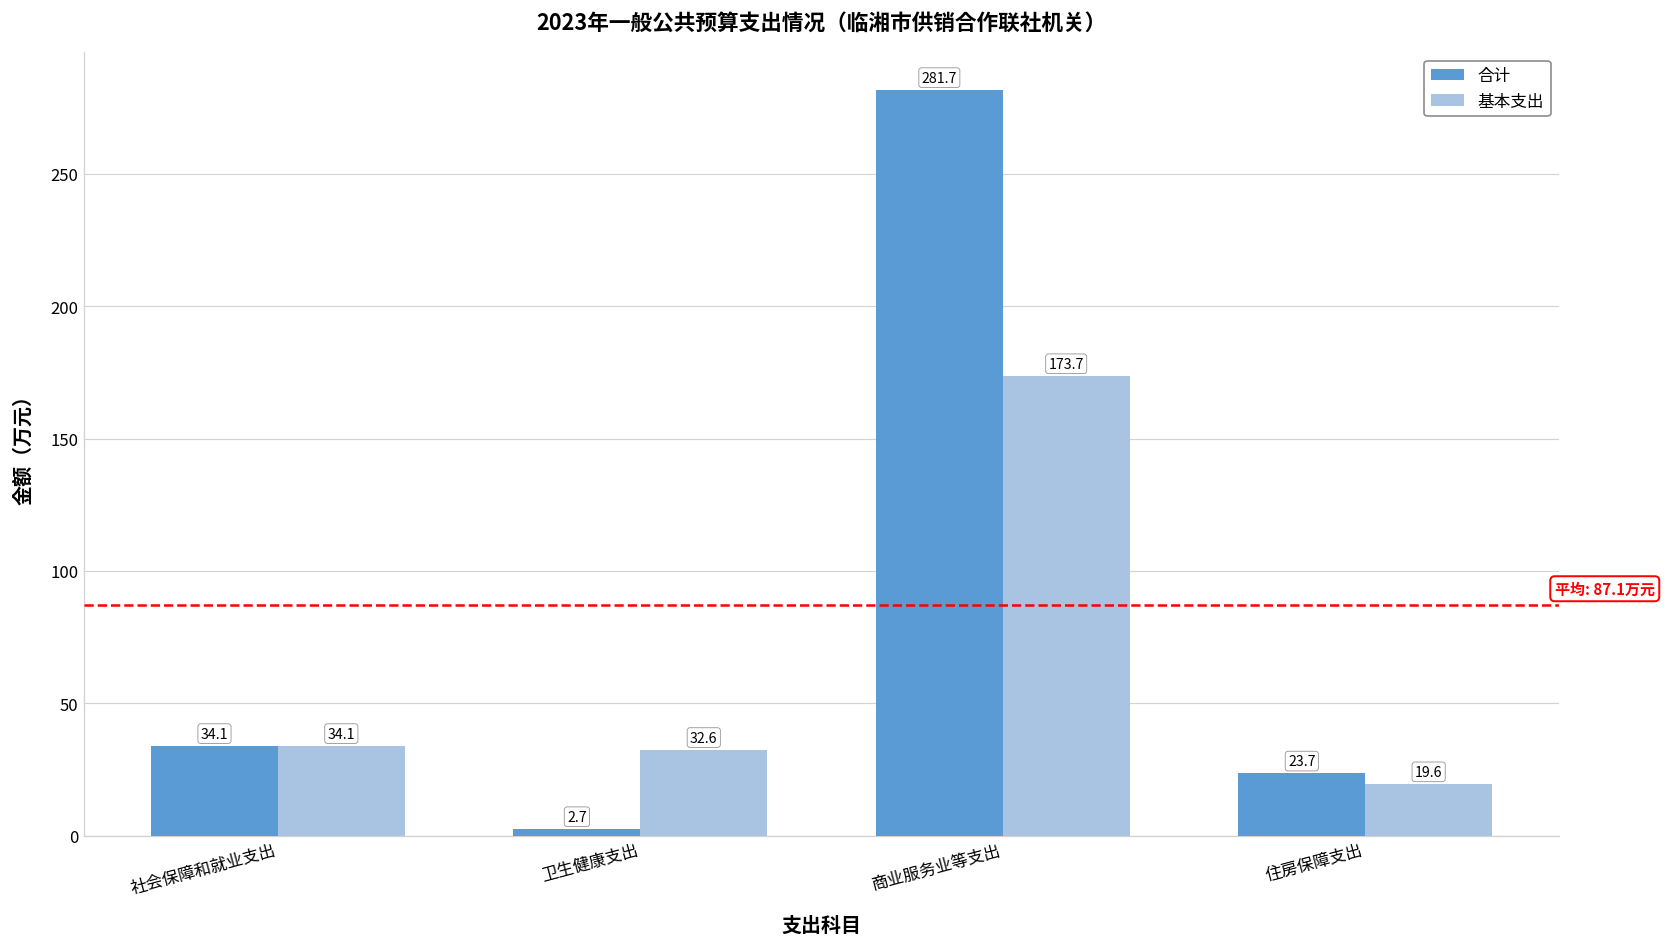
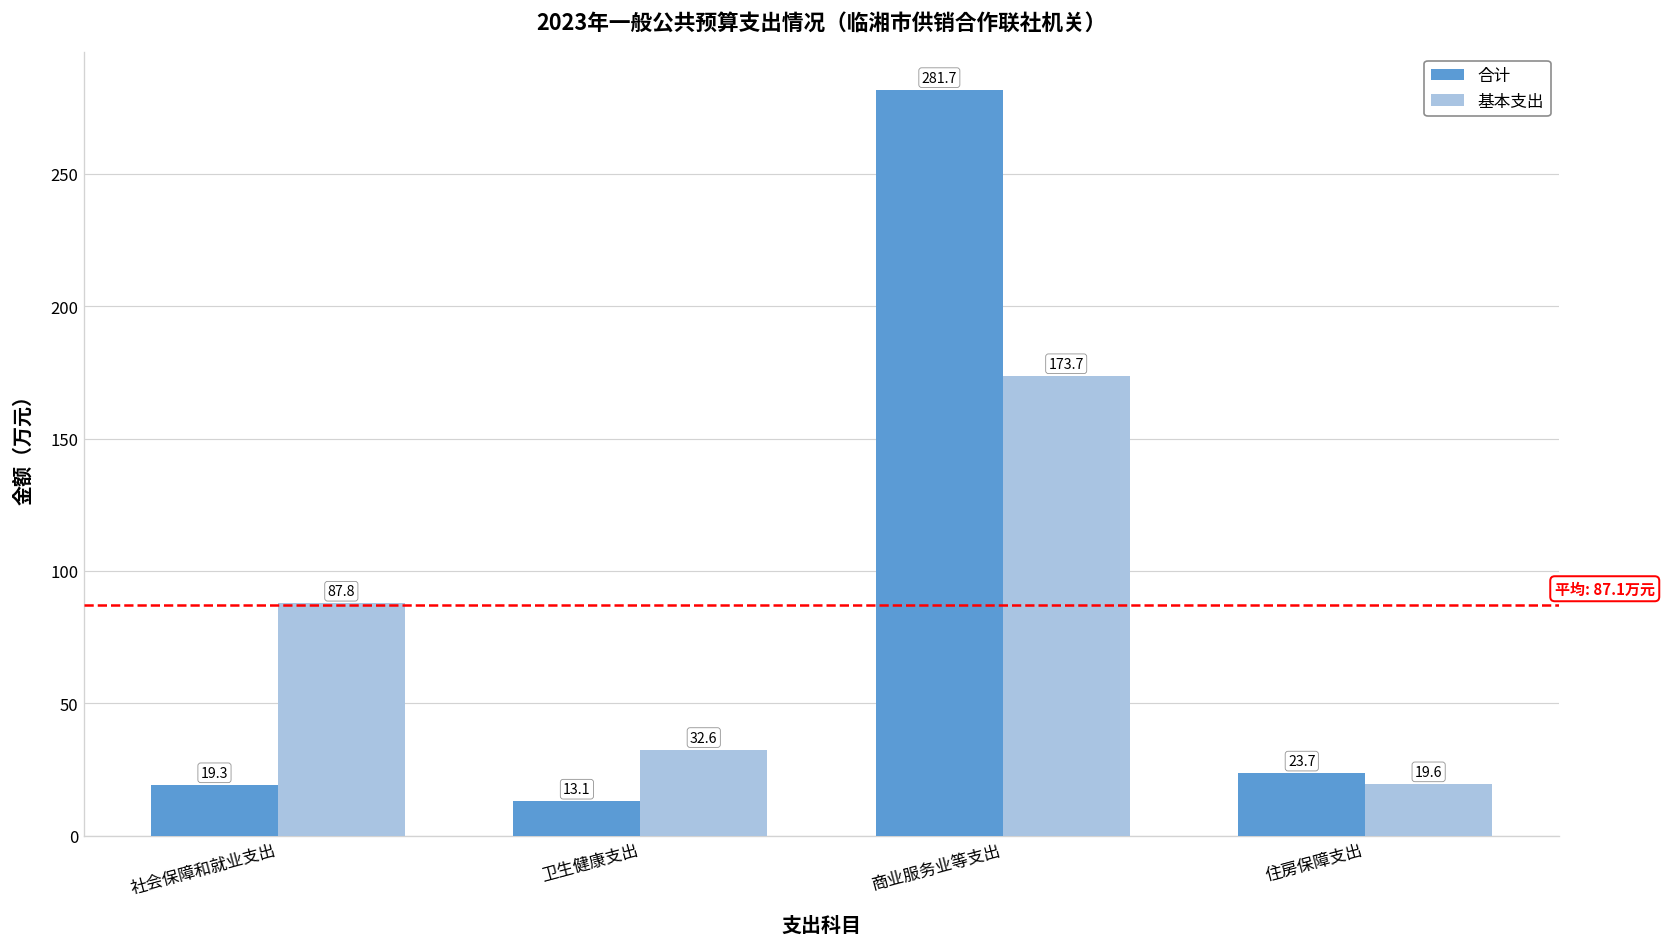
合计, 社会保障和就业支出: 34.1 -> 19.3
基本支出, 社会保障和就业支出: 34.1 -> 87.8
合计, 卫生健康支出: 2.7 -> 13.1
